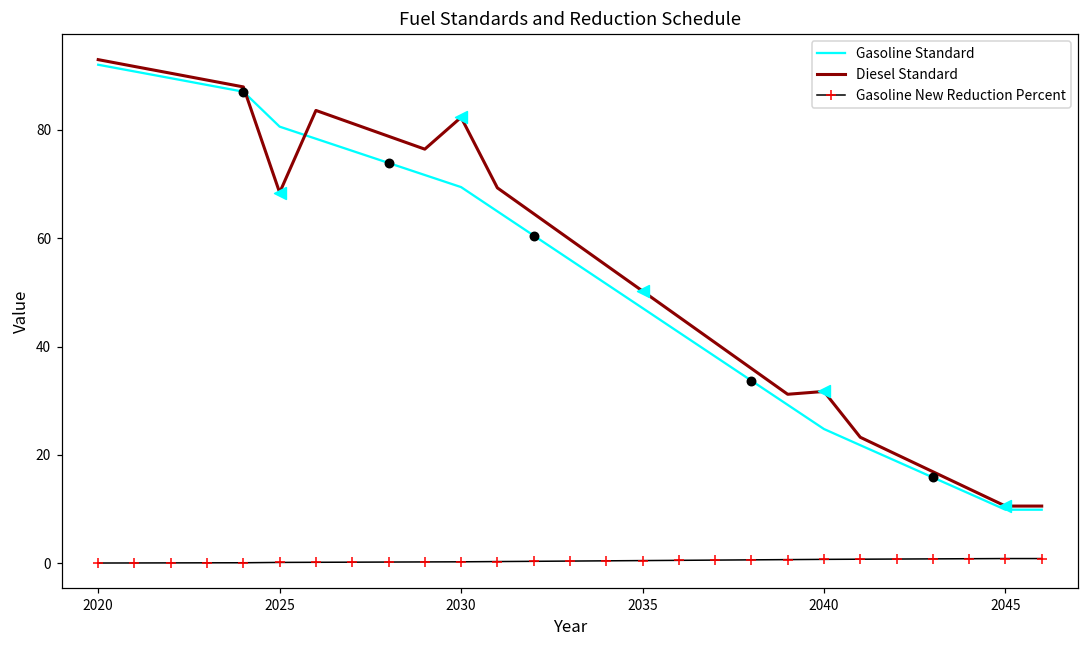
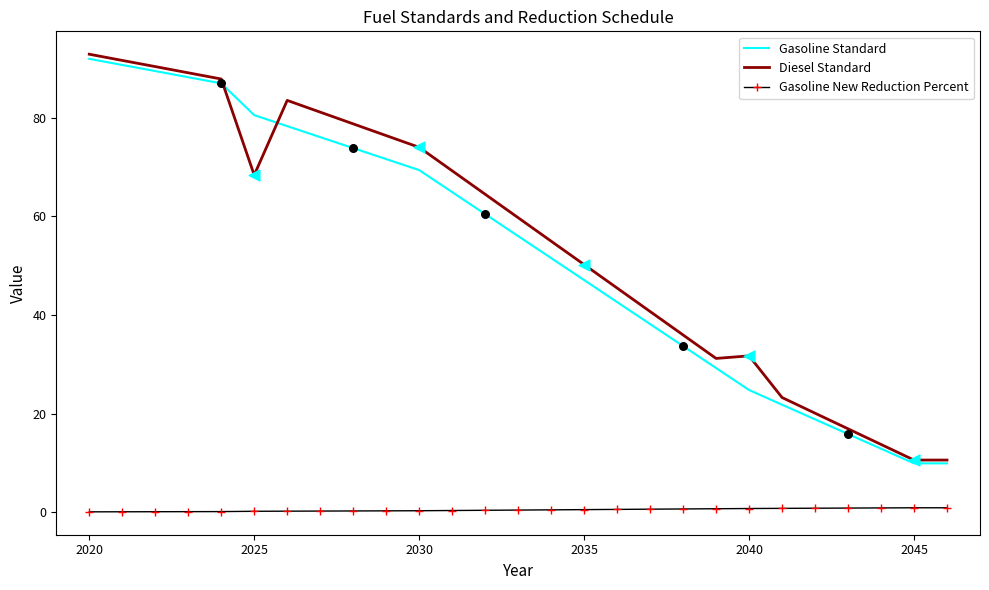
Diesel Standard, 2030: 82 -> 74
